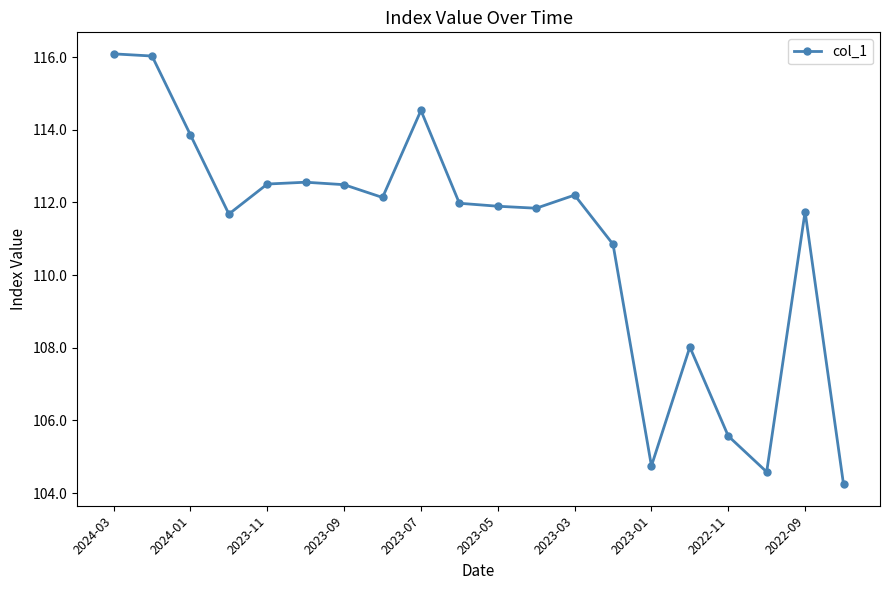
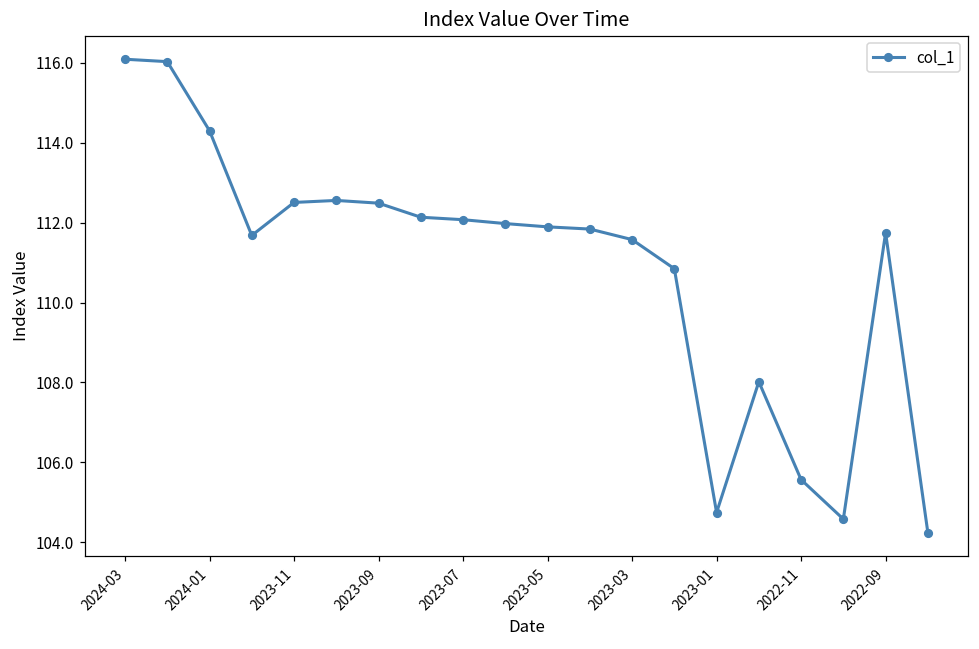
2024-01: 113.9 -> 114.3
2023-07: 114.5 -> 112.1
2023-03: 112.2 -> 111.6
